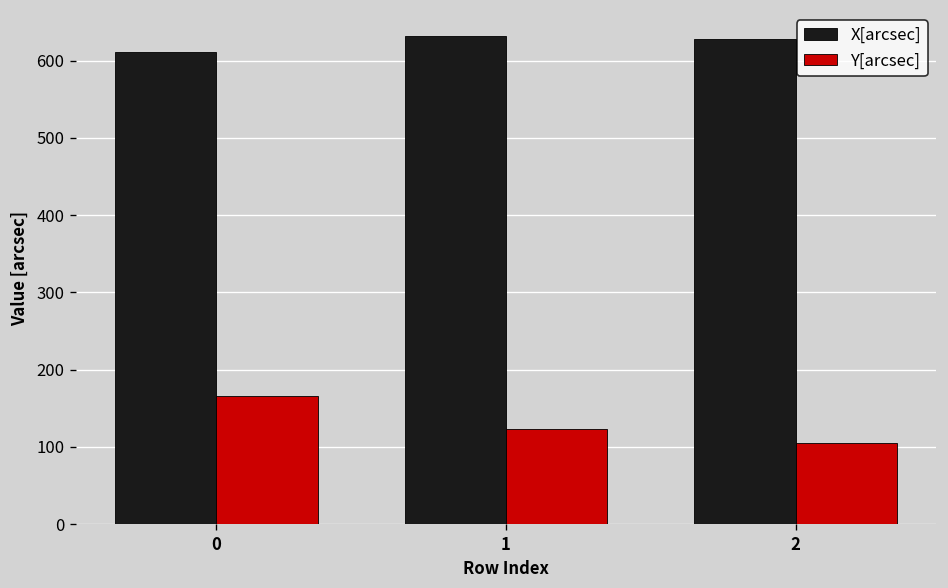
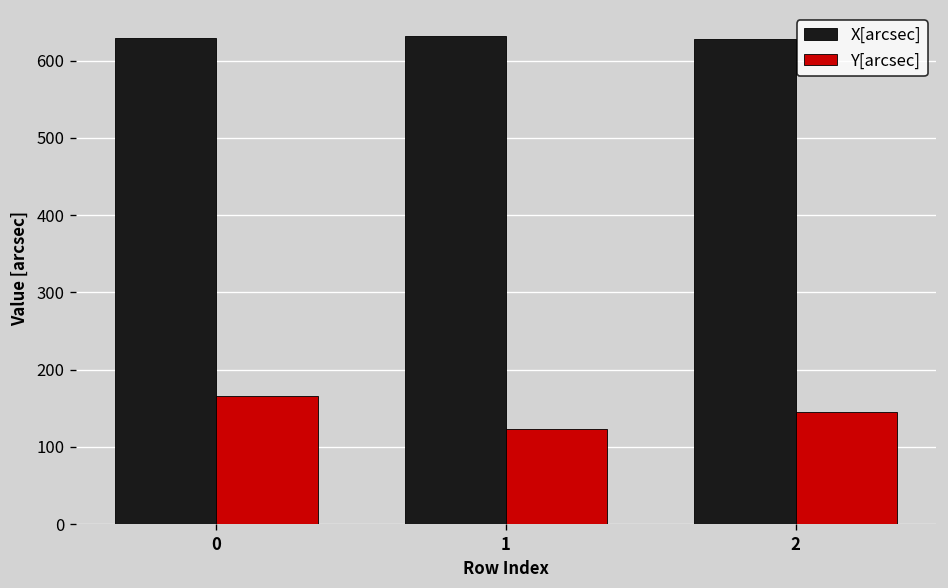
X[arcsec], 0: 610 -> 630
Y[arcsec], 2: 100 -> 150
